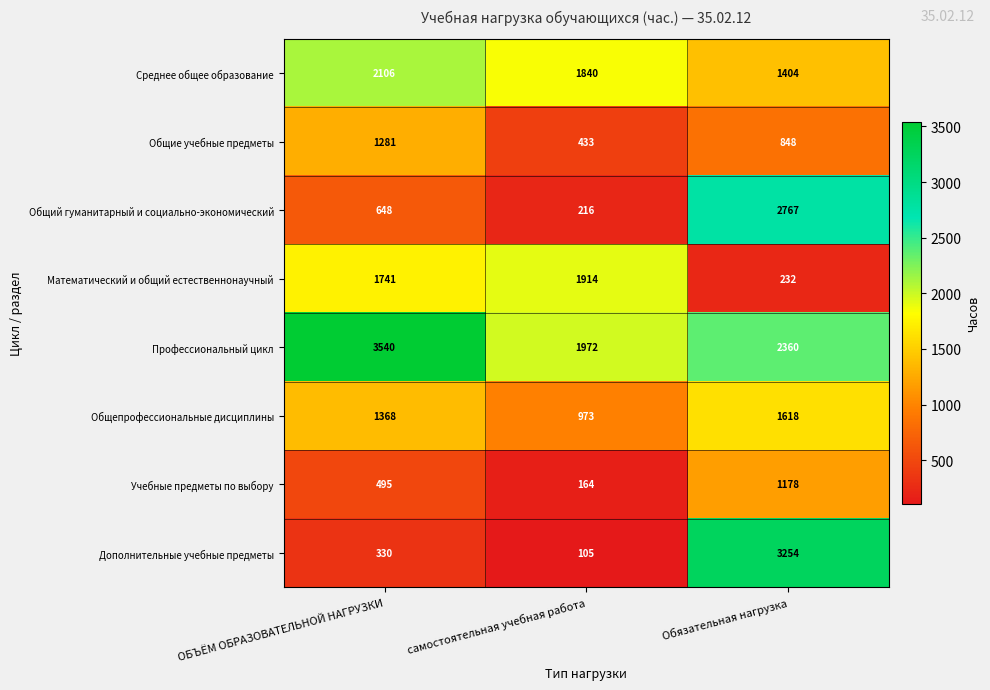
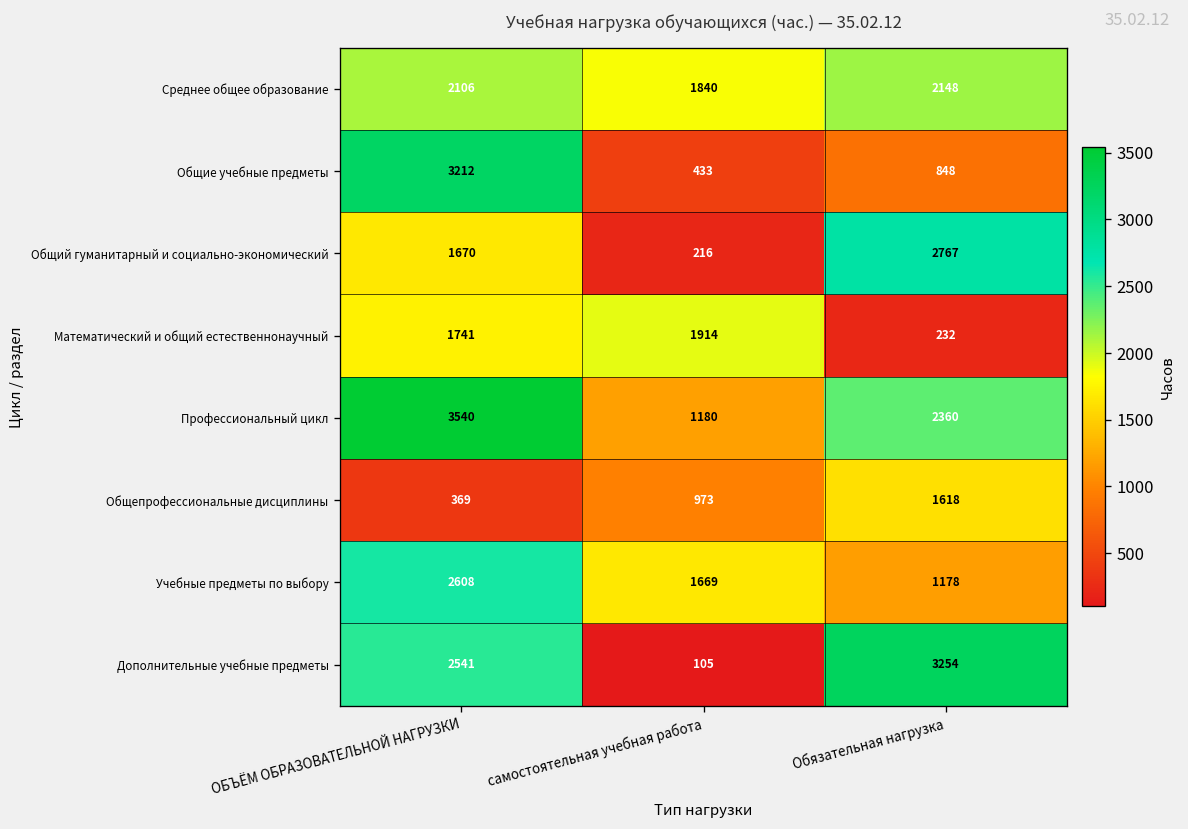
Среднее общее образование, Обязательная нагрузка: 1404 -> 2148
Общие учебные предметы, ОБЪЁМ ОБРАЗОВАТЕЛЬНОЙ НАГРУЗКИ: 1281 -> 3212
Общий гуманитарный и социально-экономический, ОБЪЁМ ОБРАЗОВАТЕЛЬНОЙ НАГРУЗКИ: 648 -> 1670
Профессиональный цикл, самостоятельная учебная работа: 1972 -> 1180
Общепрофессиональные дисциплины, ОБЪЁМ ОБРАЗОВАТЕЛЬНОЙ НАГРУЗКИ: 1368 -> 369
Учебные предметы по выбору, ОБЪЁМ ОБРАЗОВАТЕЛЬНОЙ НАГРУЗКИ: 495 -> 2608
Учебные предметы по выбору, самостоятельная учебная работа: 164 -> 1669
Дополнительные учебные предметы, ОБЪЁМ ОБРАЗОВАТЕЛЬНОЙ НАГРУЗКИ: 330 -> 2541
